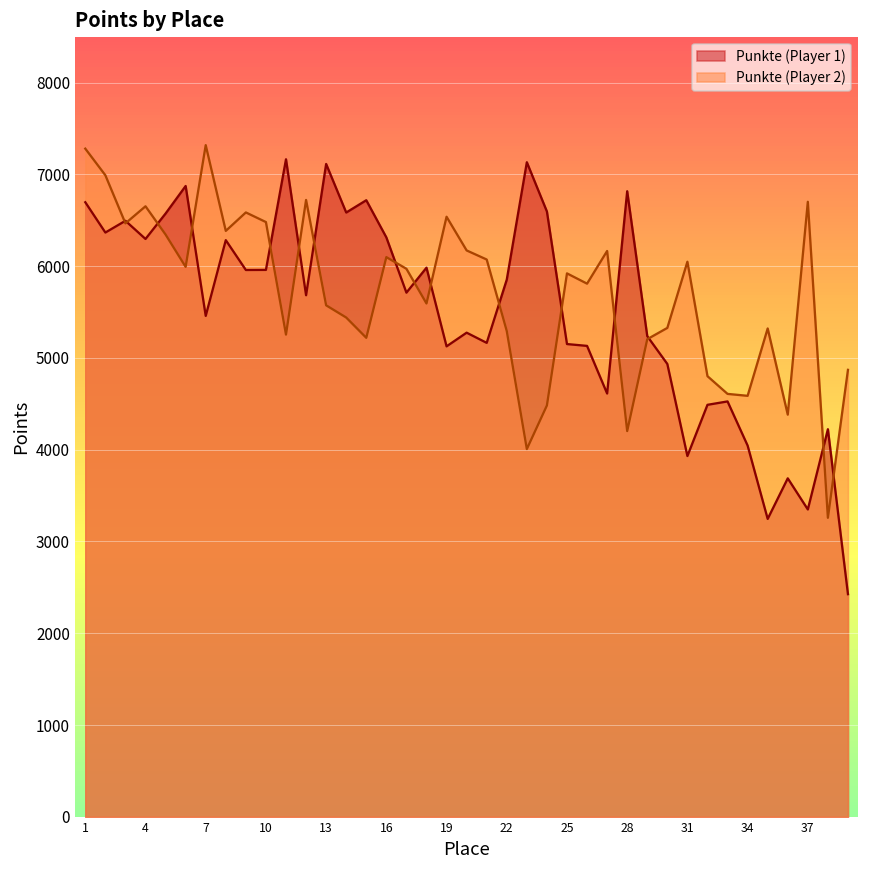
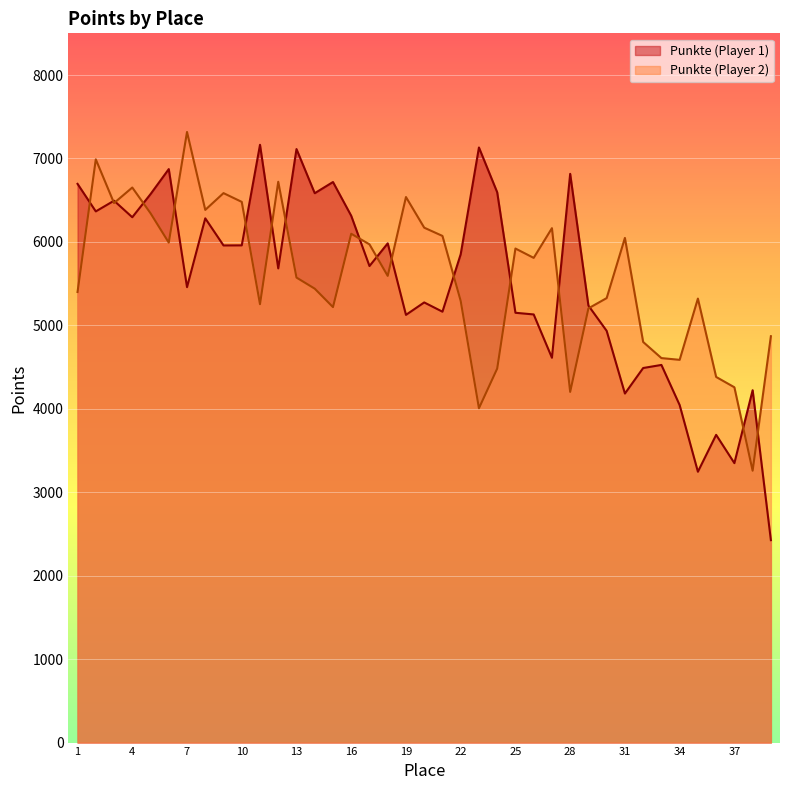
Punkte (Player 2), 1: 7300 -> 5400
Punkte (Player 1), 31: 3900 -> 4200
Punkte (Player 2), 37: 6700 -> 4300
